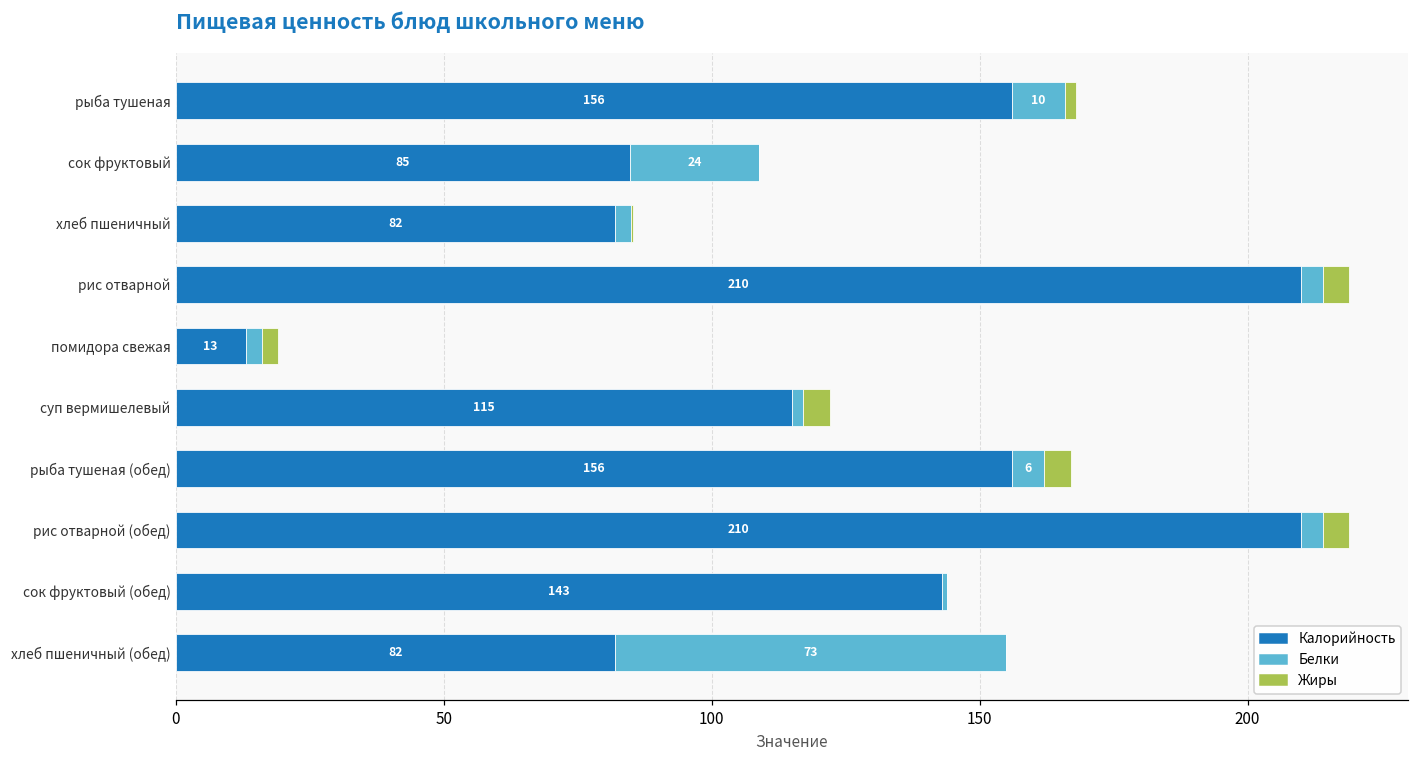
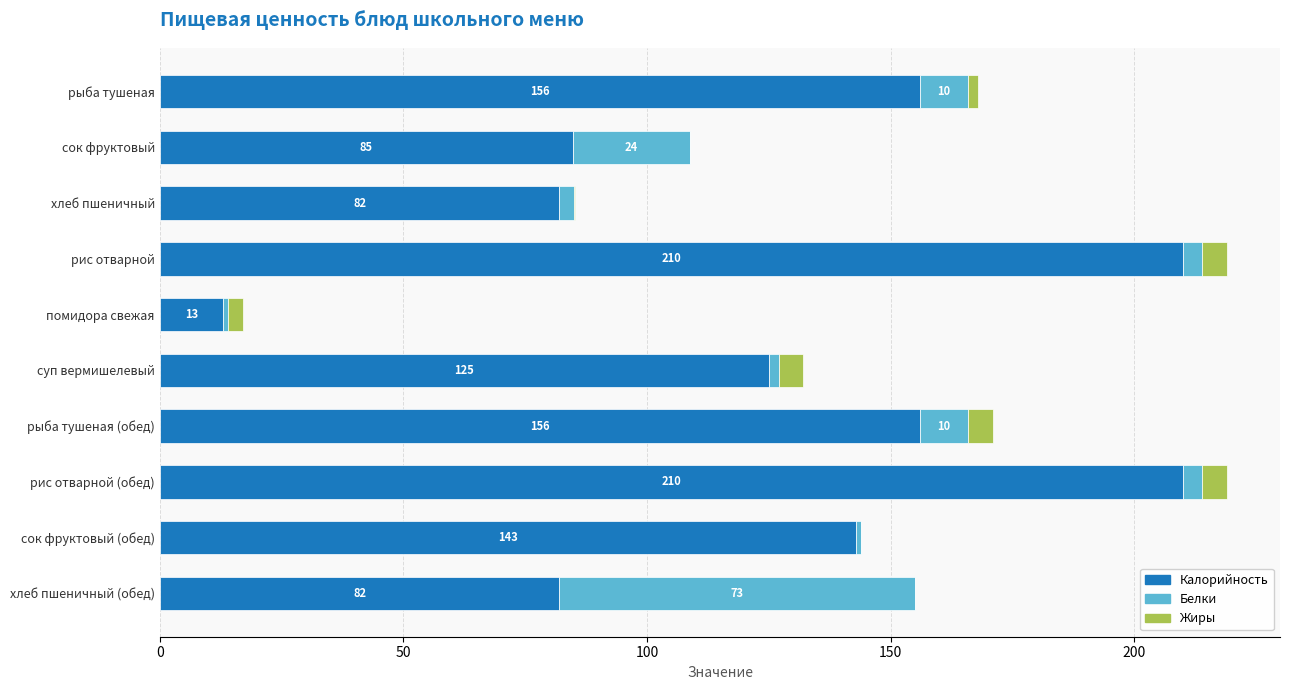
Белки, помидора свежая: 3 -> 1
Калорийность, суп вермишелевый: 115 -> 125
Белки, рыба тушеная (обед): 6 -> 10
